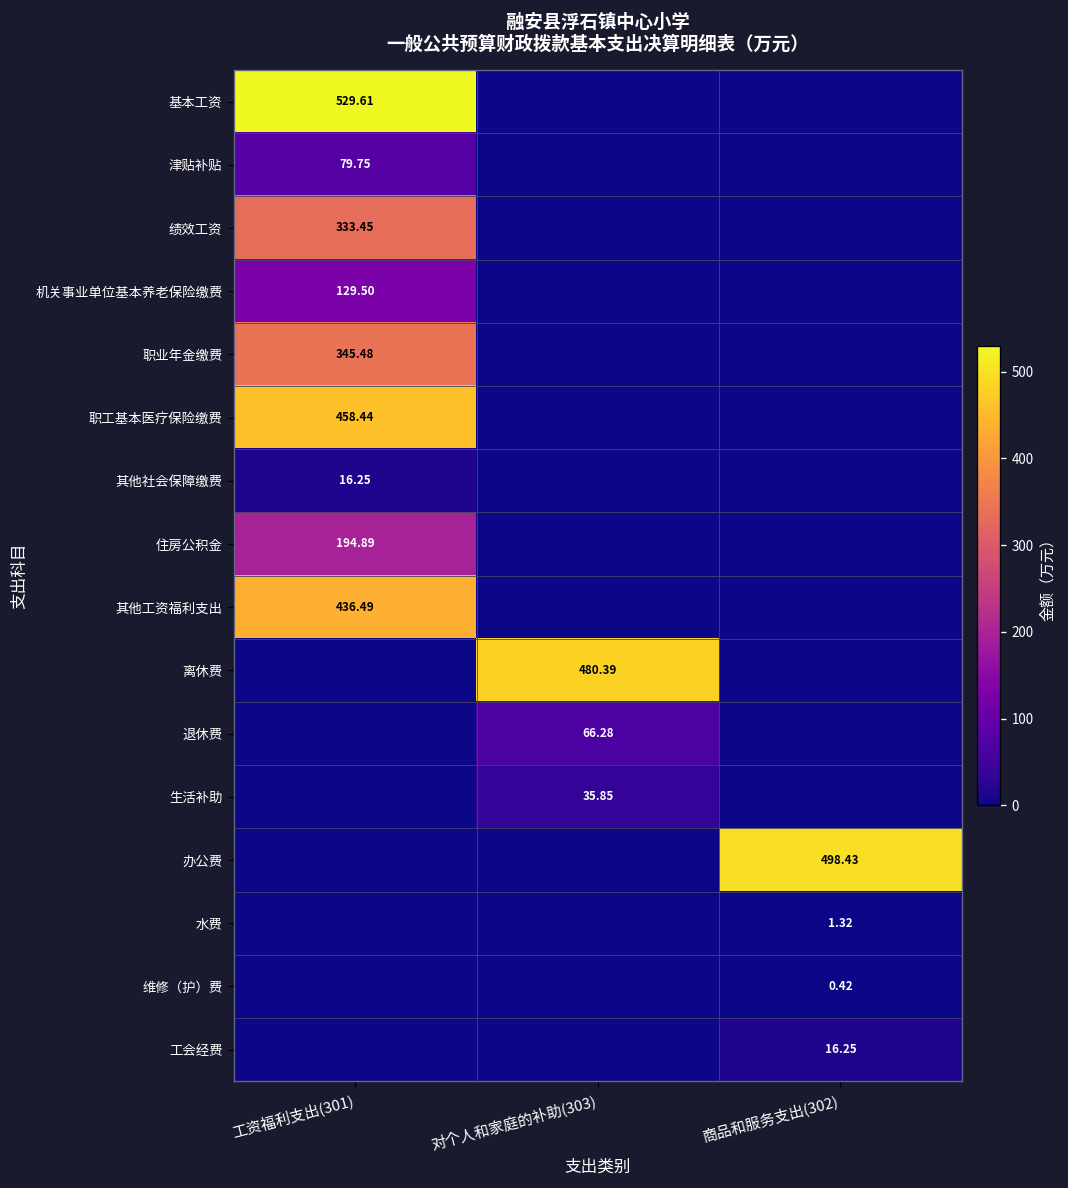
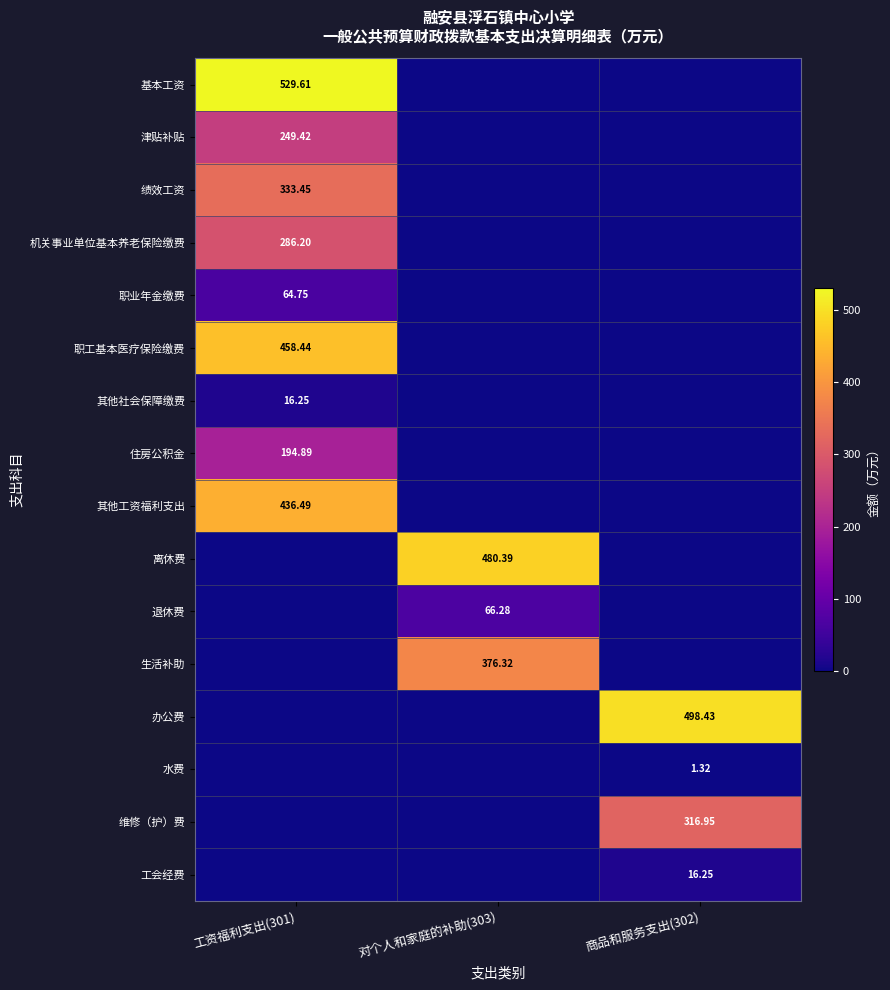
津贴补贴, 工资福利支出(301): 79.75 -> 249.42
机关事业单位基本养老保险缴费, 工资福利支出(301): 129.50 -> 286.20
职业年金缴费, 工资福利支出(301): 345.48 -> 64.75
生活补助, 对个人和家庭的补助(303): 35.85 -> 376.32
维修（护）费, 商品和服务支出(302): 0.42 -> 316.95
